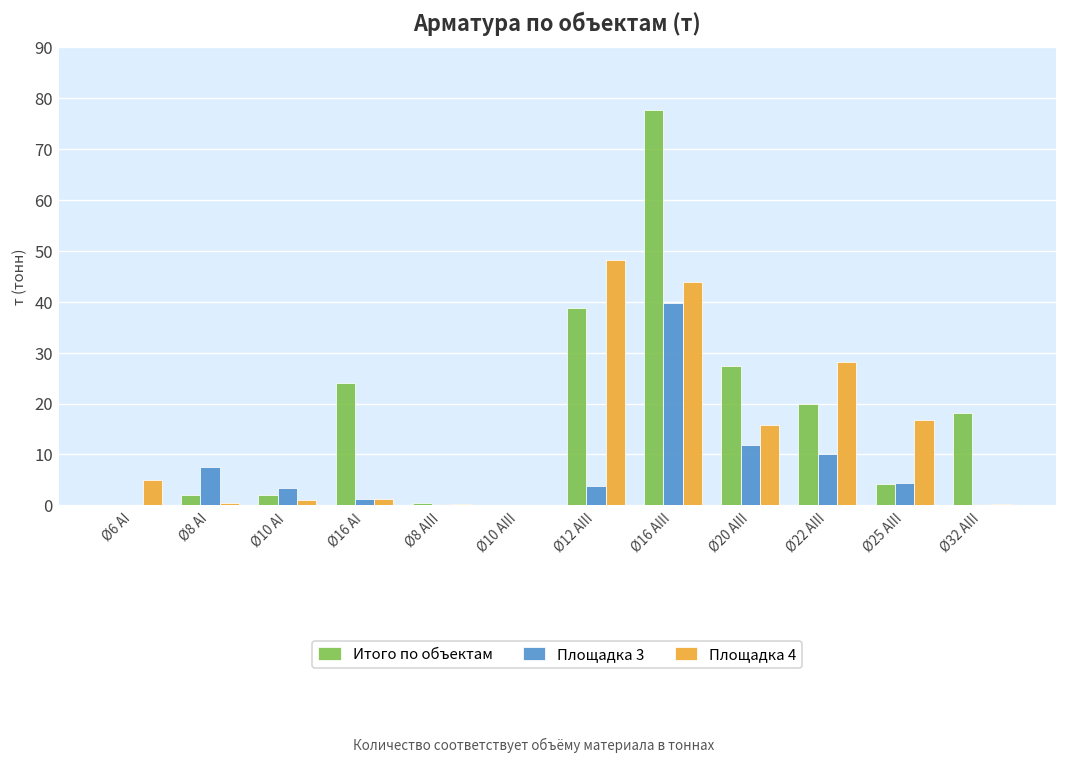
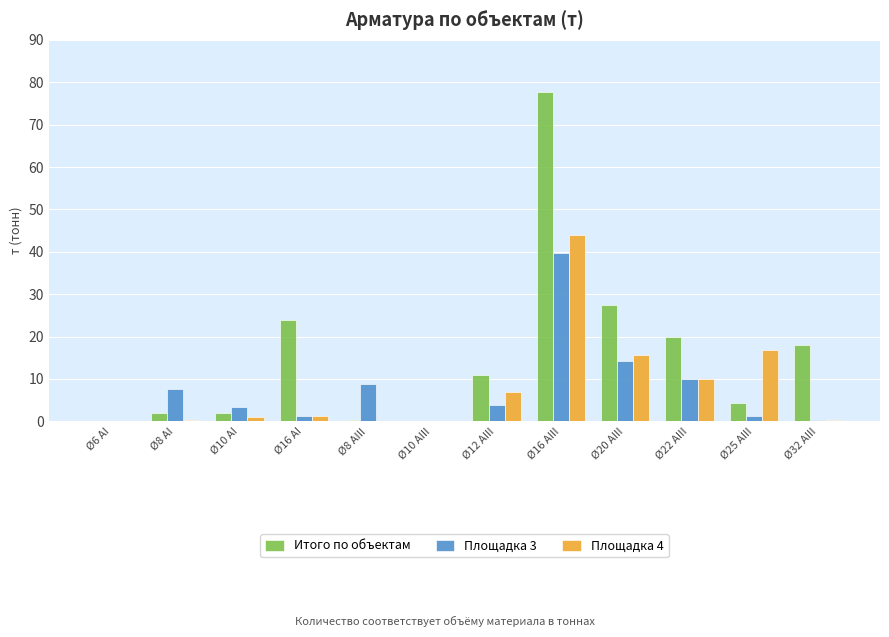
Площадка 4, Ø6 АI: 5 -> 0
Площадка 3, Ø8 АIII: 0 -> 9
Итого по объектам, Ø12 АIII: 39 -> 11
Площадка 4, Ø12 АIII: 48 -> 7
Площадка 3, Ø20 АIII: 12 -> 14
Площадка 4, Ø22 АIII: 28 -> 10
Площадка 3, Ø25 АIII: 4 -> 1
